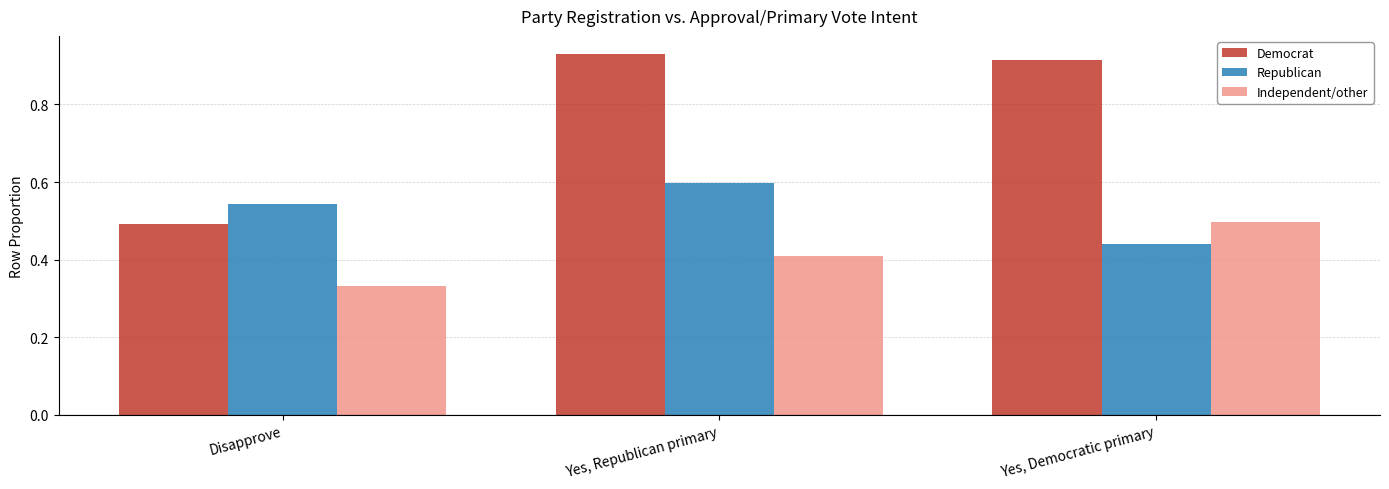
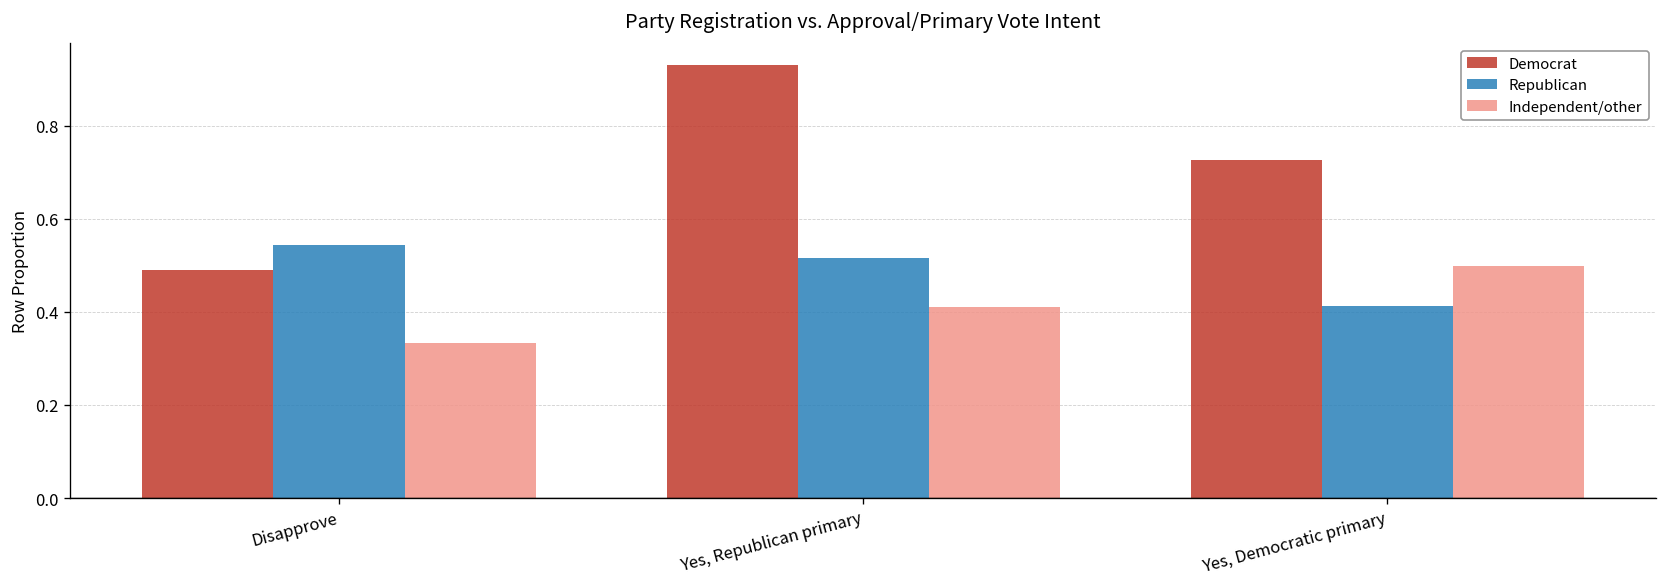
Republican, Yes, Republican primary: 0.60 -> 0.52
Democrat, Yes, Democratic primary: 0.91 -> 0.73
Republican, Yes, Democratic primary: 0.44 -> 0.41
